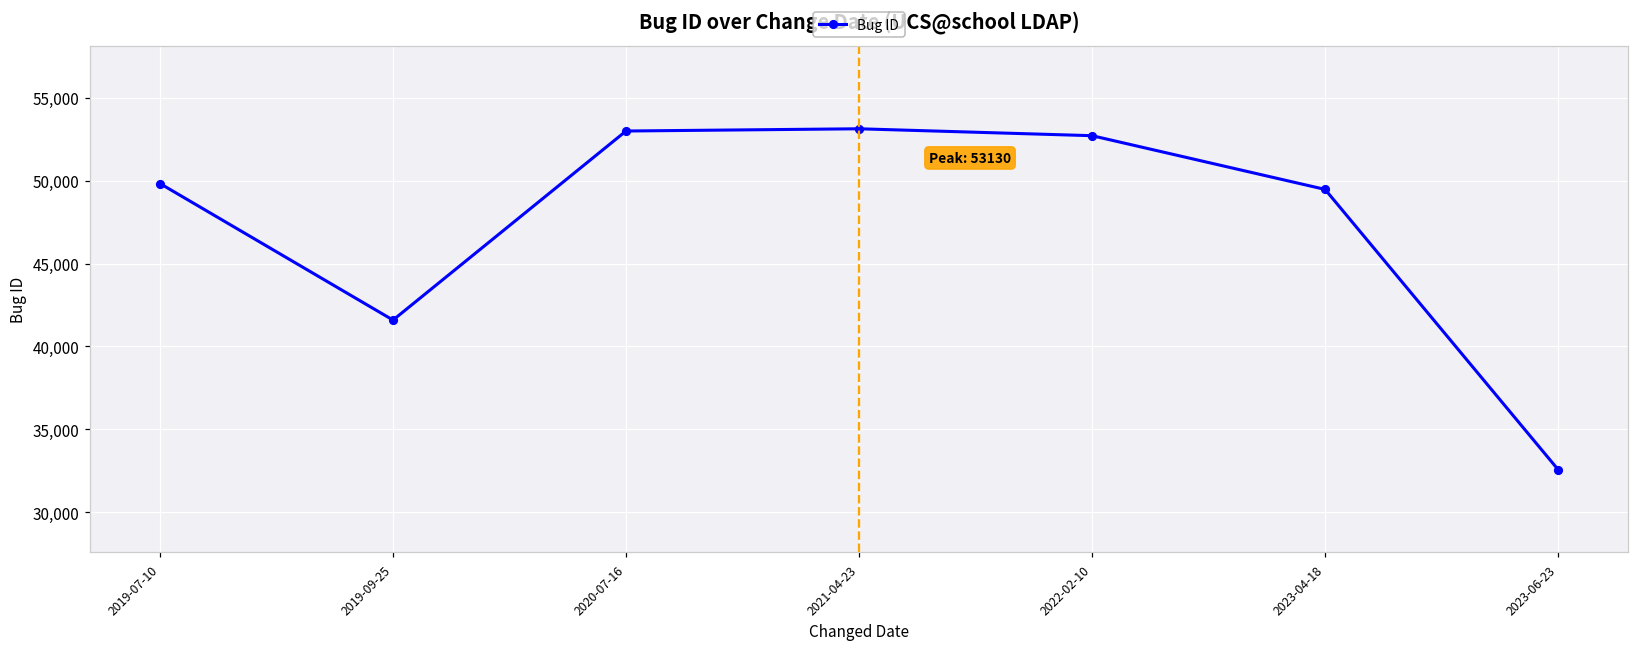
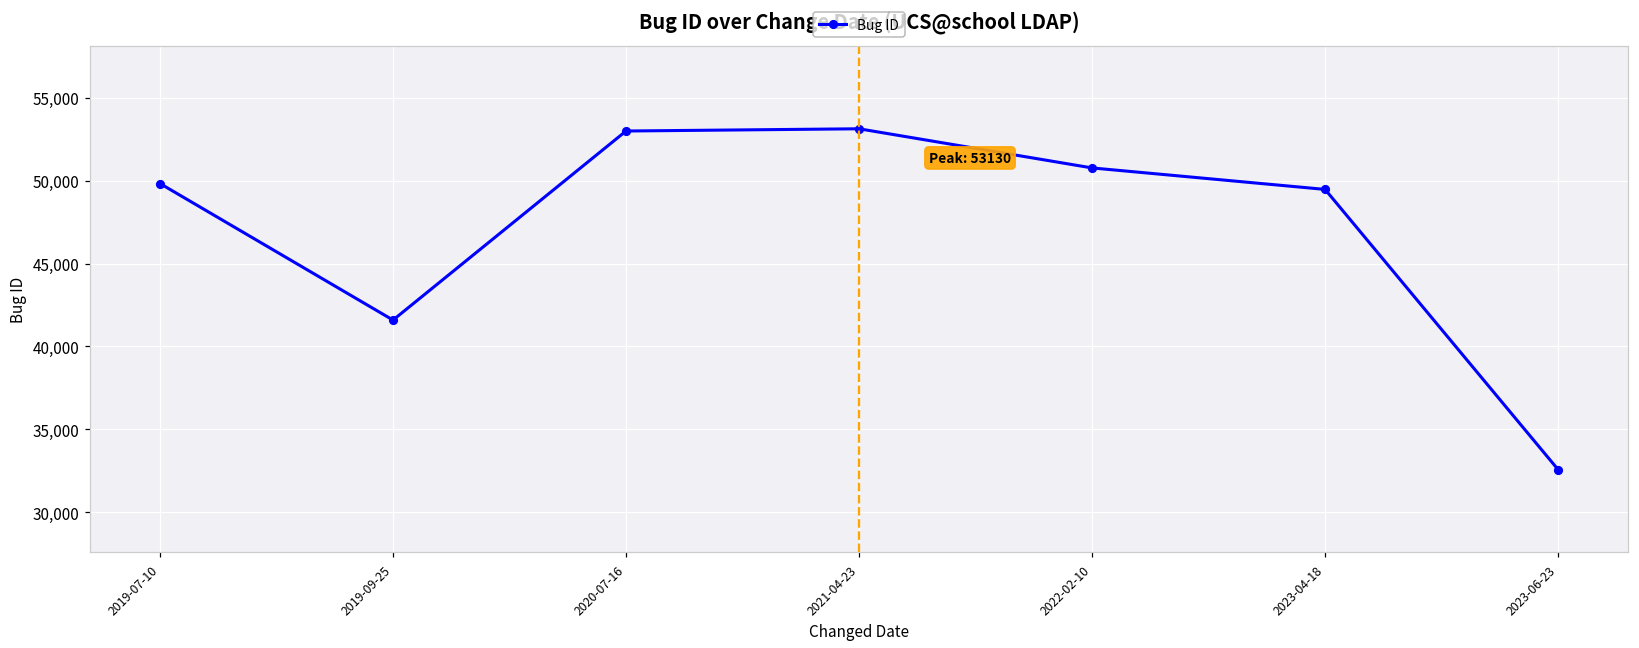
2022-02-10: 52,700 -> 50,800
